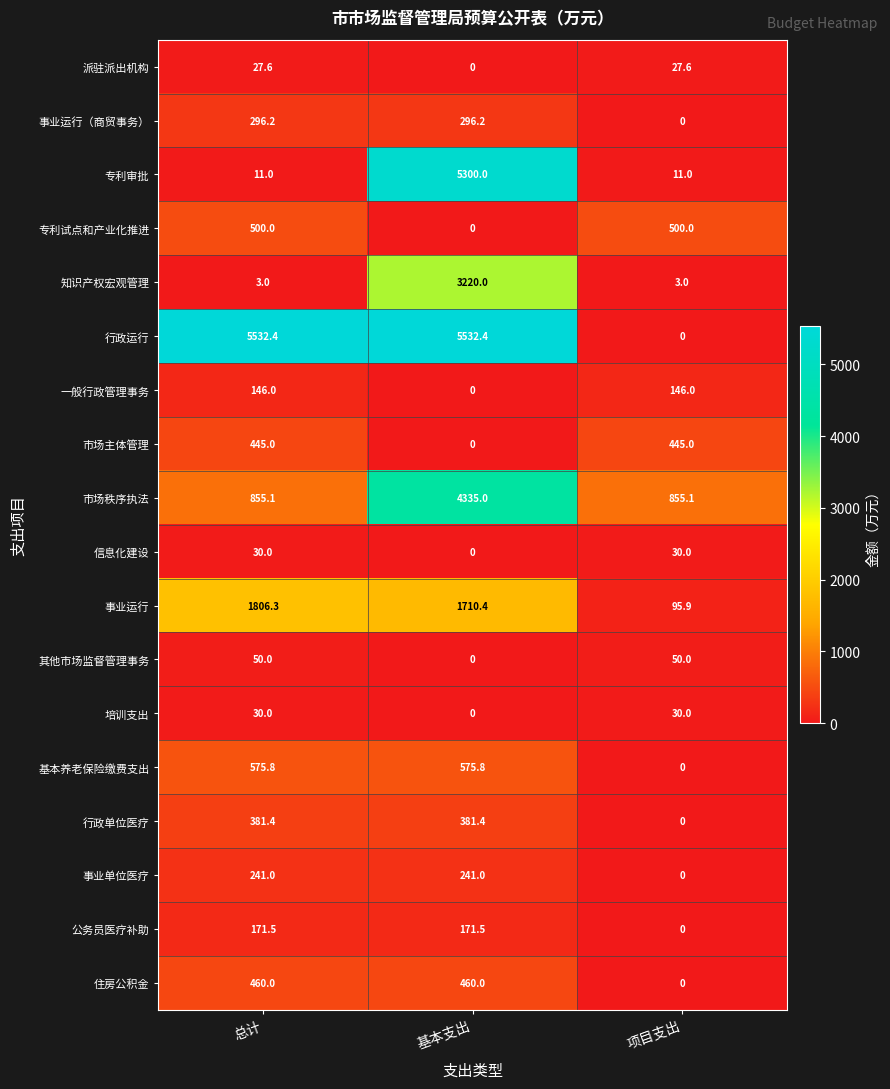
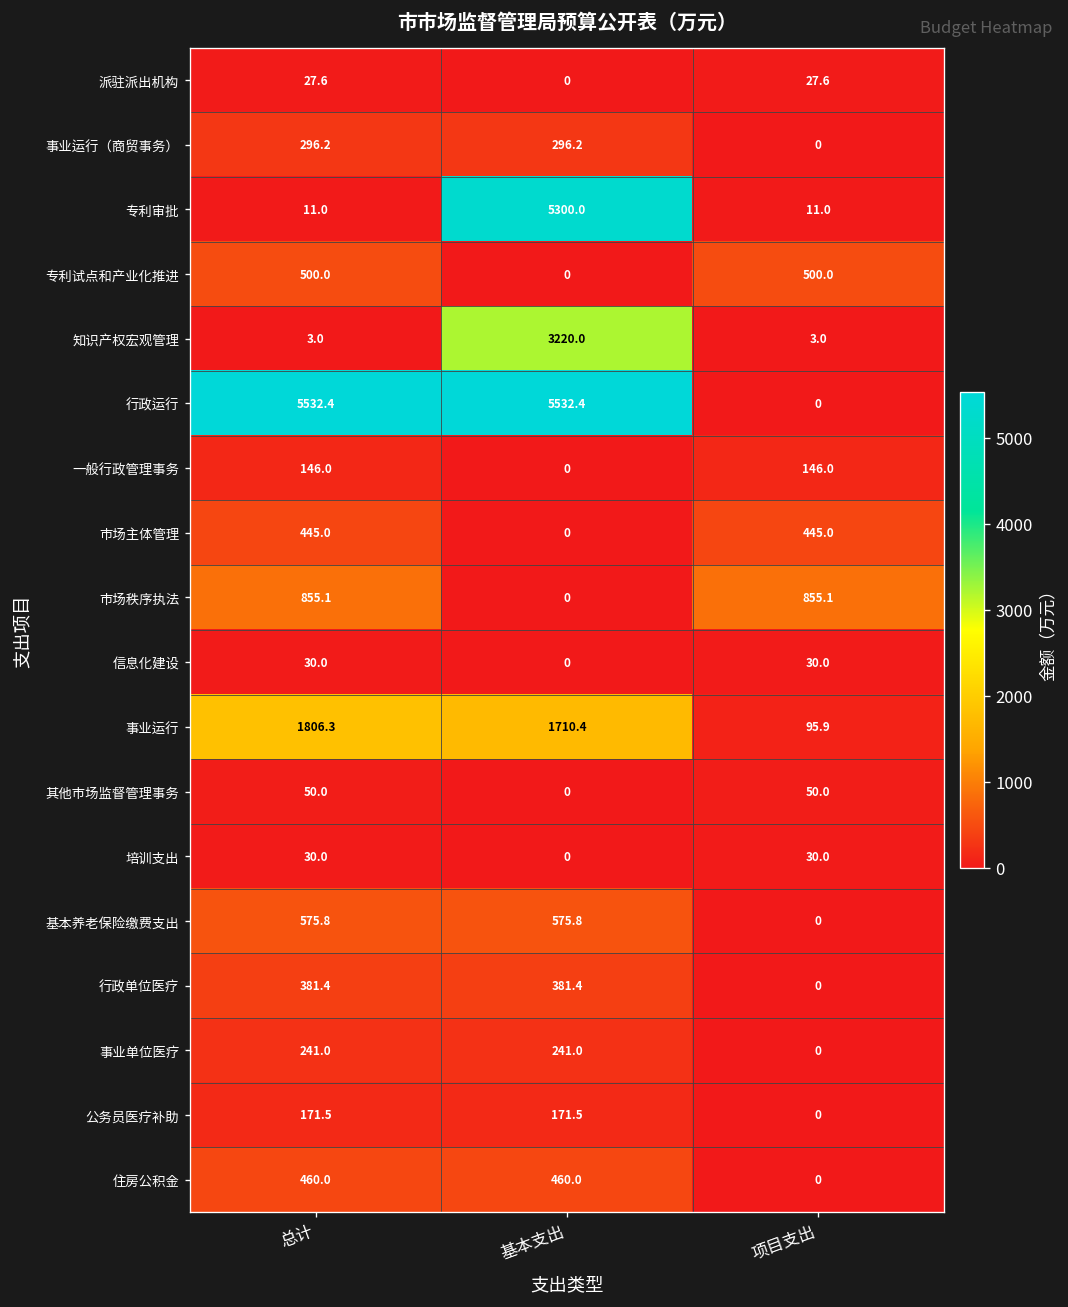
市场秩序执法, 基本支出: 4335.0 -> 0
